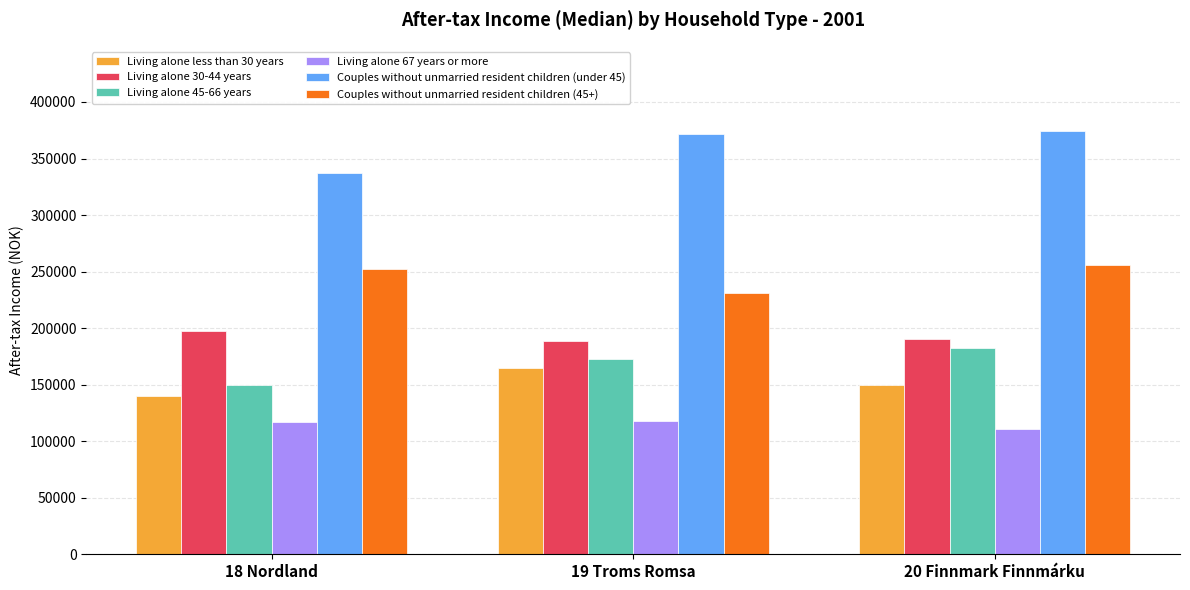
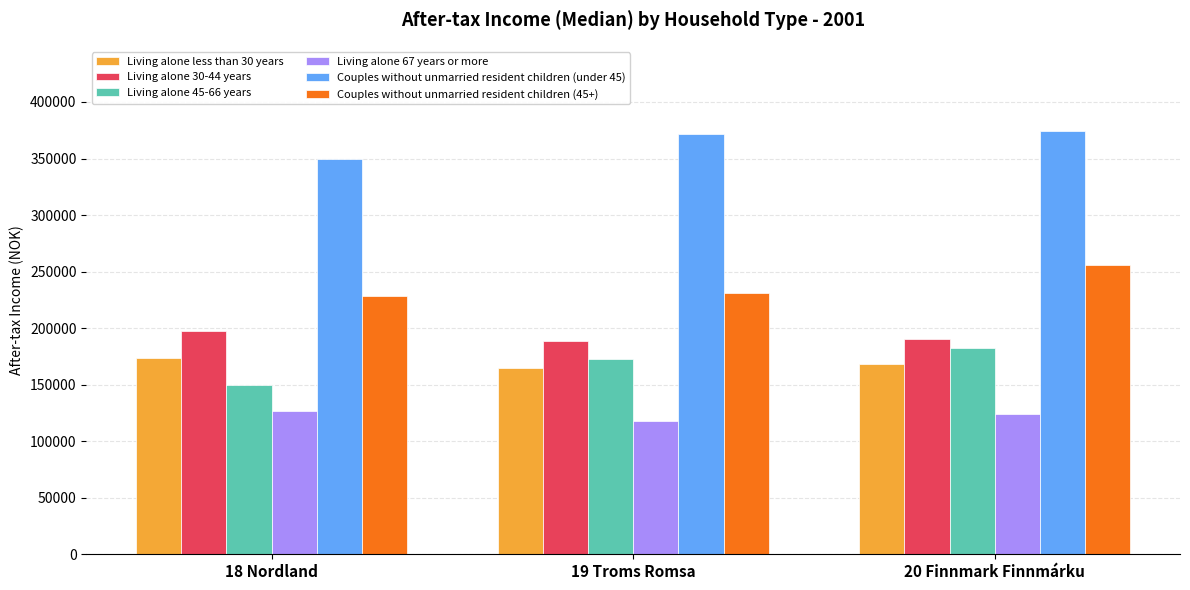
Living alone less than 30 years, 18 Nordland: 140000 -> 174000
Living alone 67 years or more, 18 Nordland: 117000 -> 127000
Couples without unmarried resident children (under 45), 18 Nordland: 337000 -> 350000
Couples without unmarried resident children (45+), 18 Nordland: 252000 -> 228000
Living alone less than 30 years, 20 Finnmark Finnmárku: 150000 -> 169000
Living alone 67 years or more, 20 Finnmark Finnmárku: 111000 -> 124000
